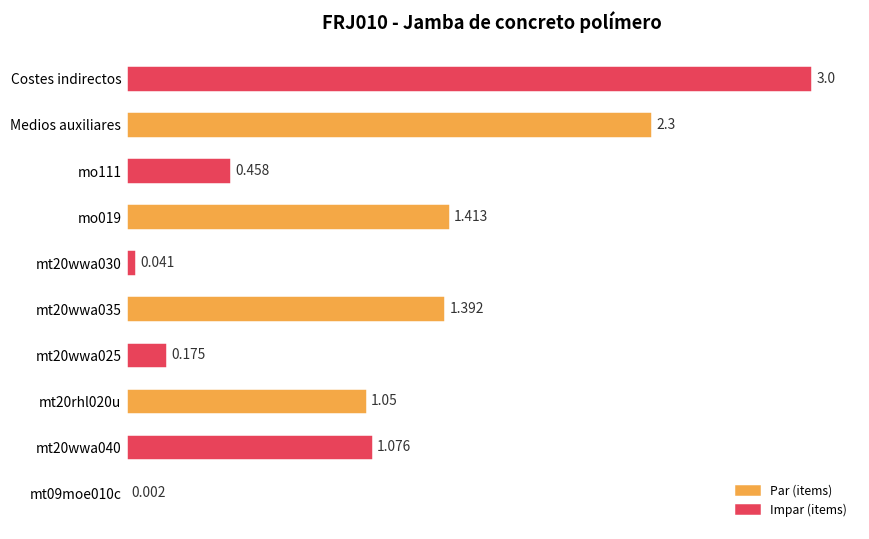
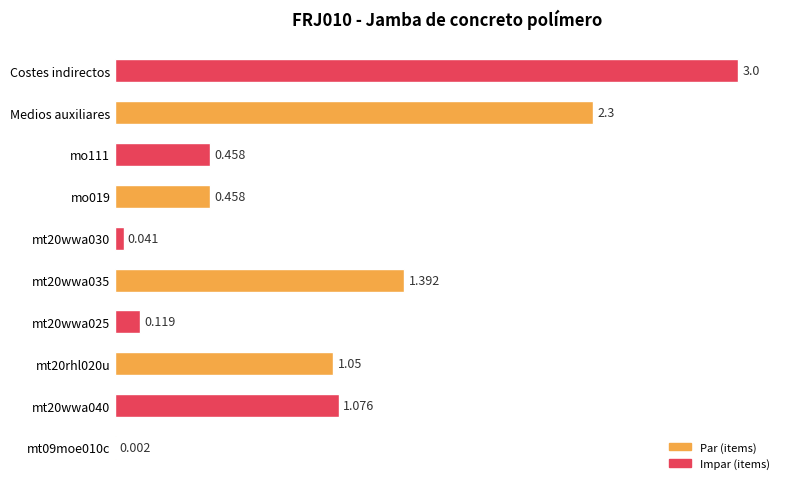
mo019: 1.413 -> 0.458
mt20wwa025: 0.175 -> 0.119
